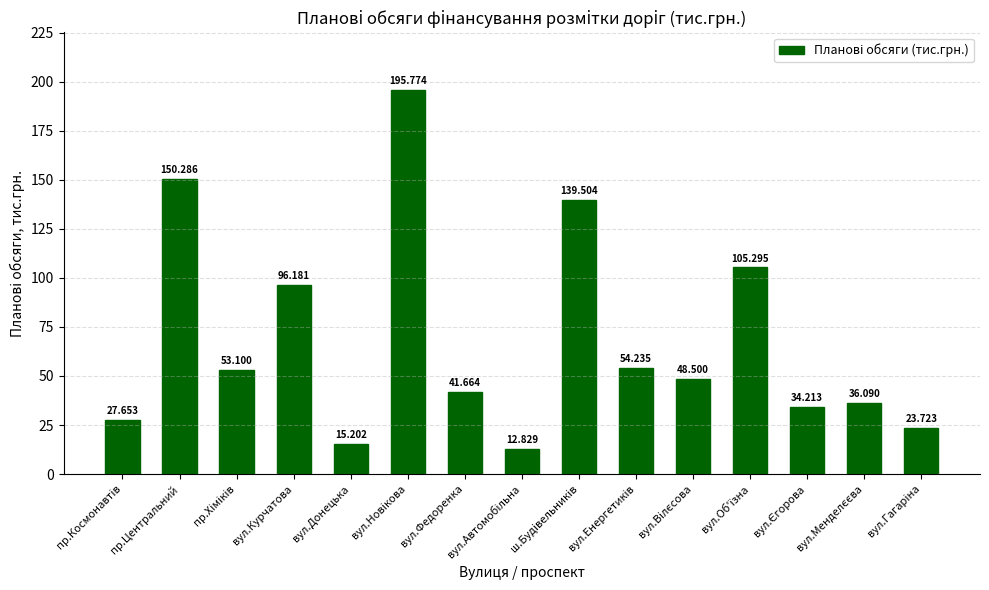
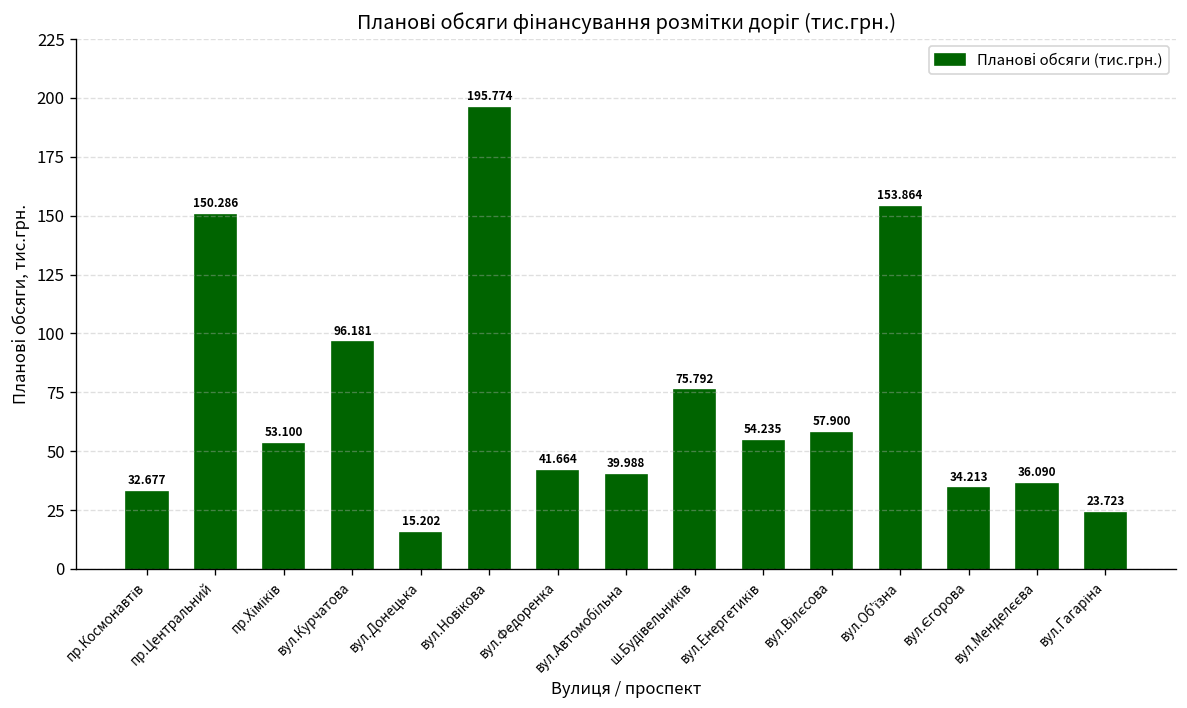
пр.Космонавтів: 27.653 -> 32.677
вул.Автомобільна: 12.829 -> 39.988
ш.Будівельників: 139.504 -> 75.792
вул.Вілєсова: 48.500 -> 57.900
вул.Об'їзна: 105.295 -> 153.864
